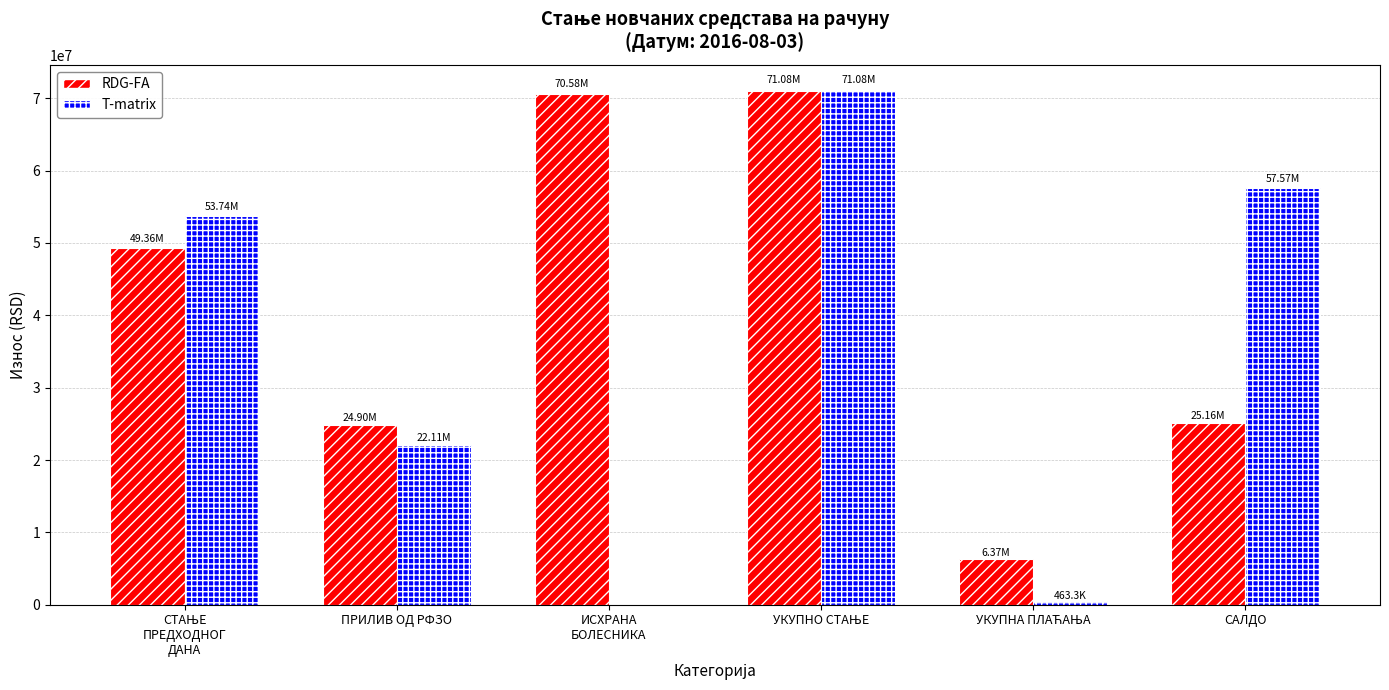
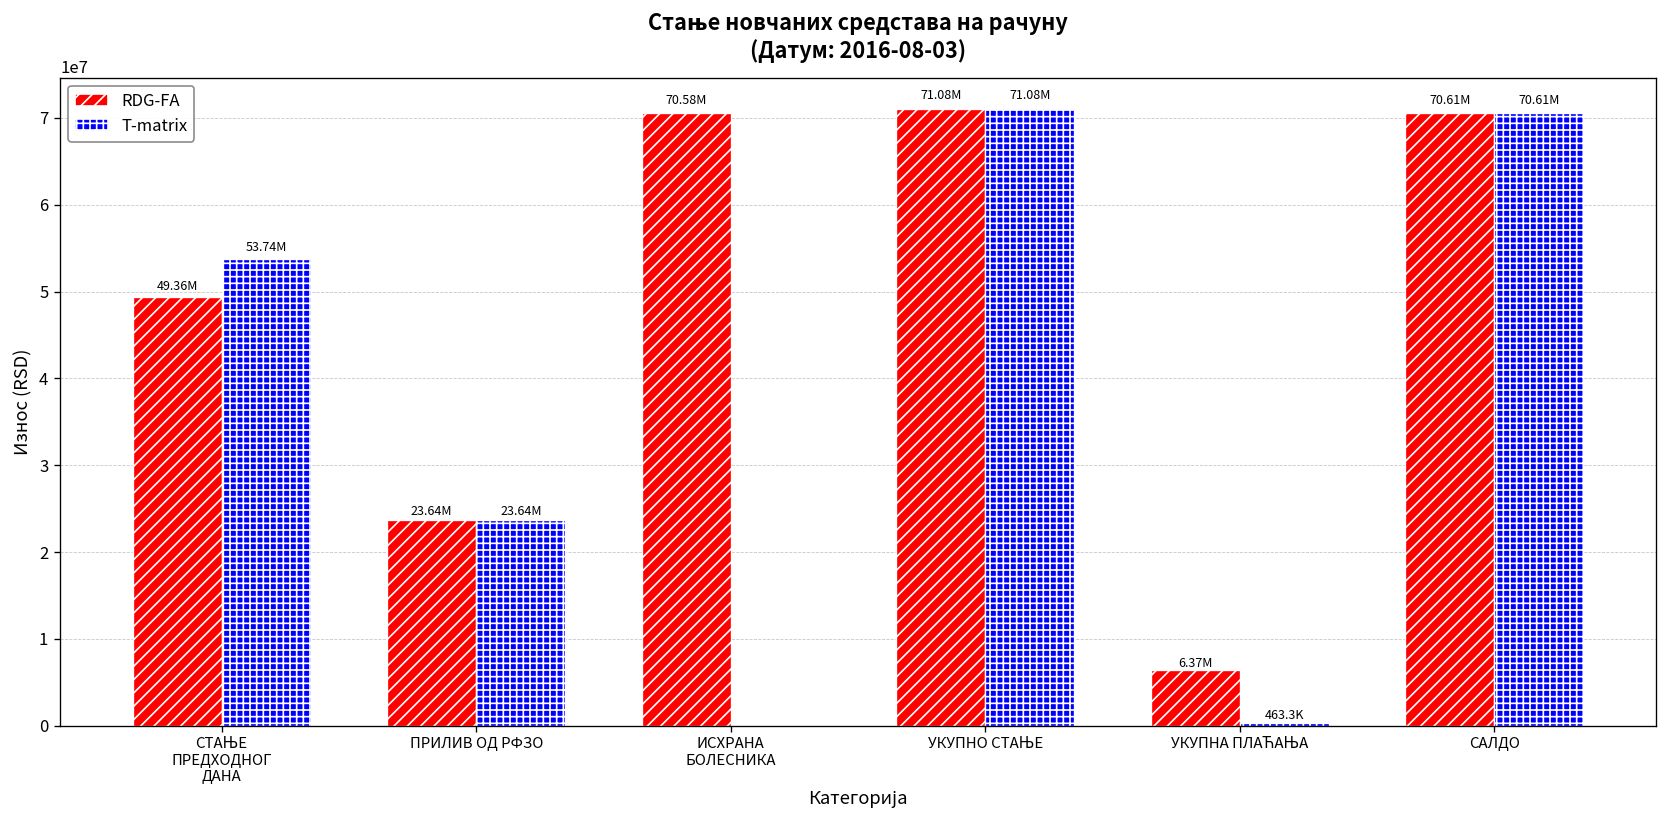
RDG-FA, ПРИЛИВ ОД РФЗО: 24.90M -> 23.64M
T-matrix, ПРИЛИВ ОД РФЗО: 22.11M -> 23.64M
RDG-FA, САЛДО: 25.16M -> 70.61M
T-matrix, САЛДО: 57.57M -> 70.61M
